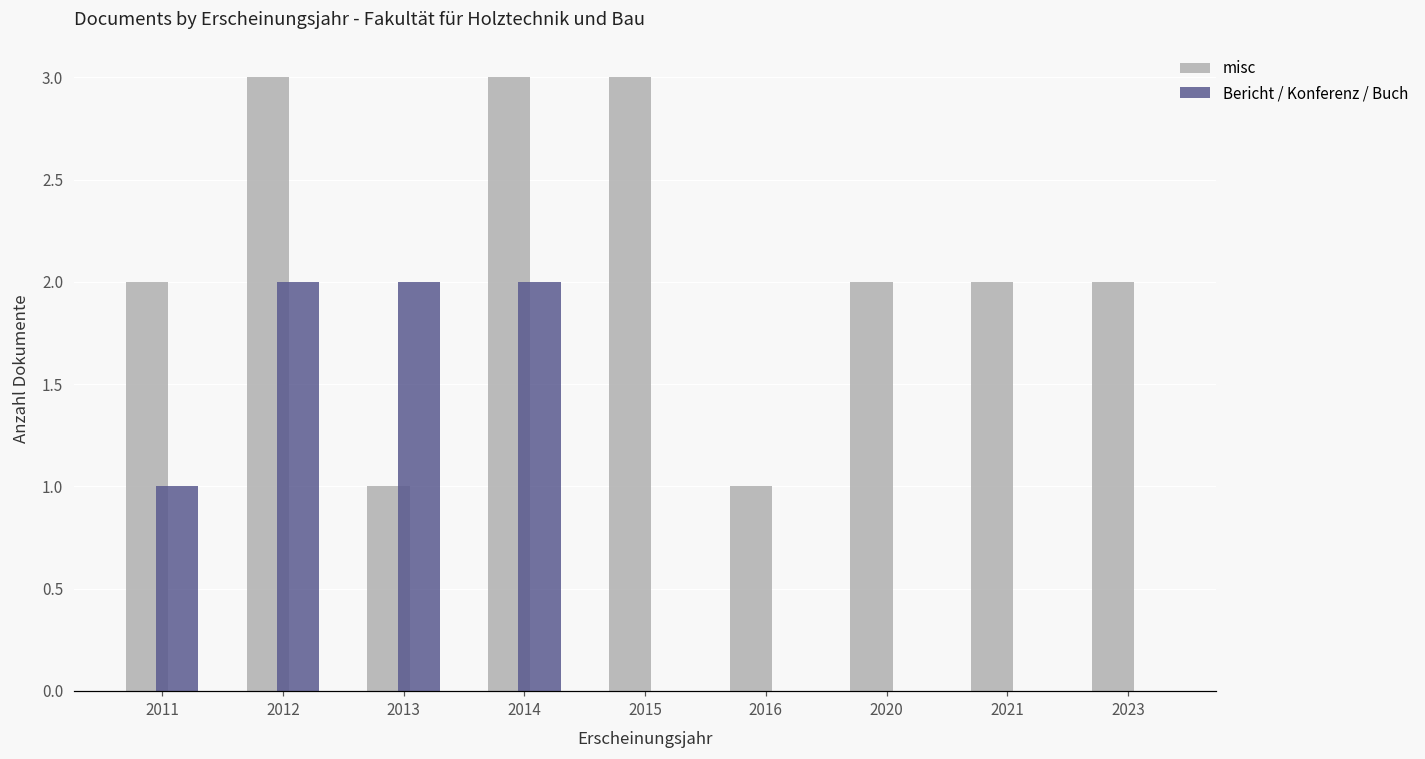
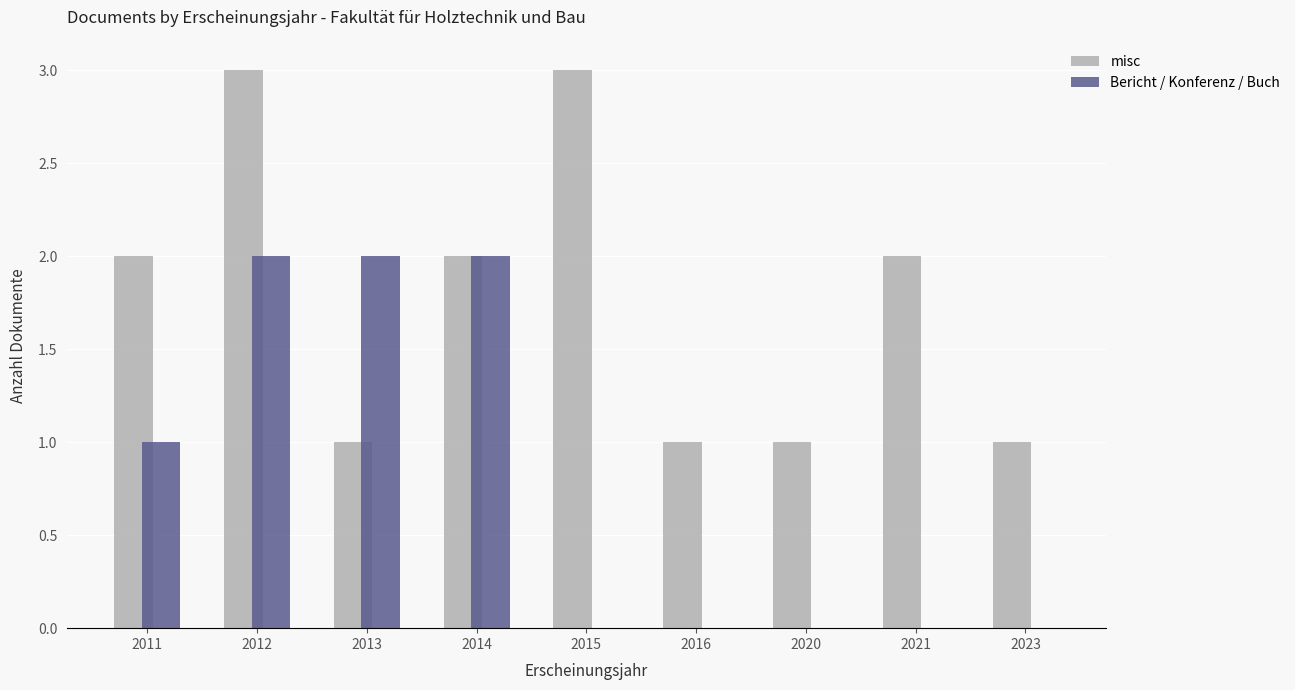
misc, 2014: 3 -> 2
misc, 2020: 2 -> 1
misc, 2023: 2 -> 1
